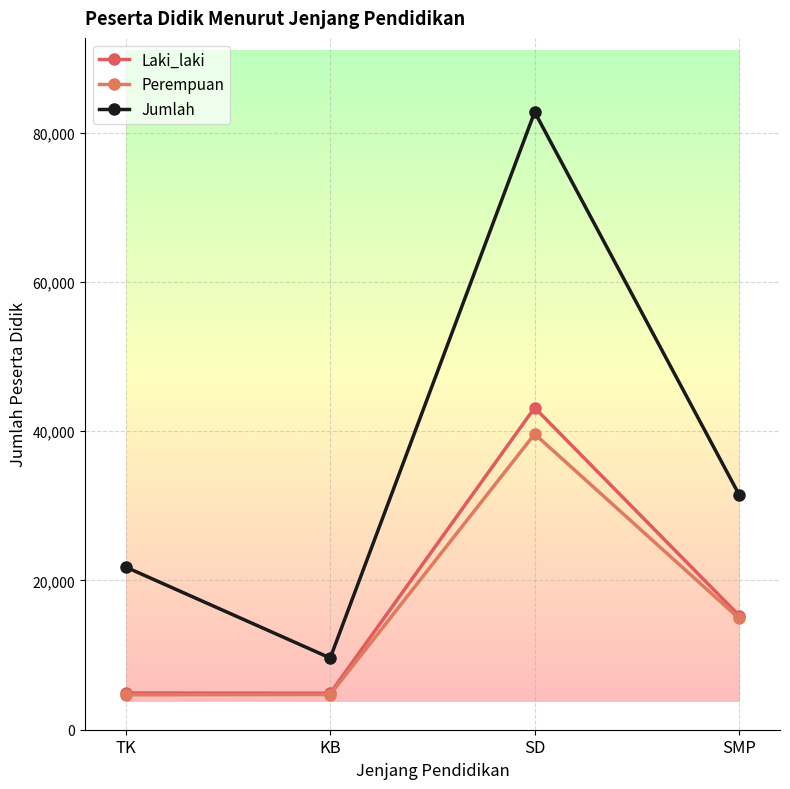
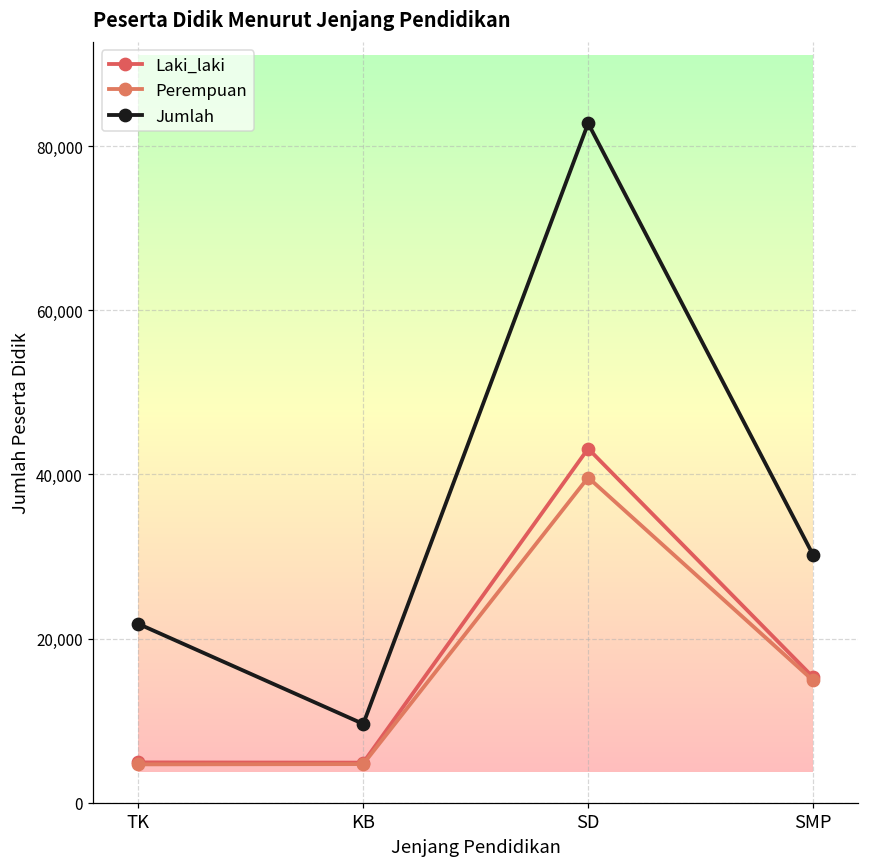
Jumlah, SMP: 31,000 -> 30,000
